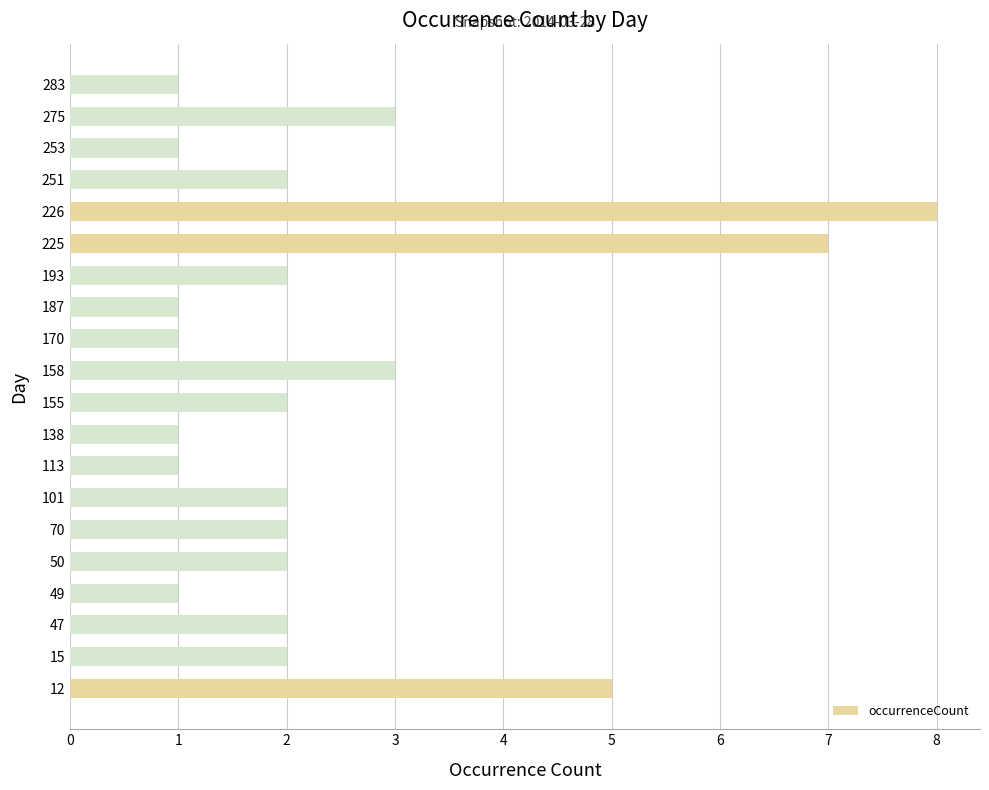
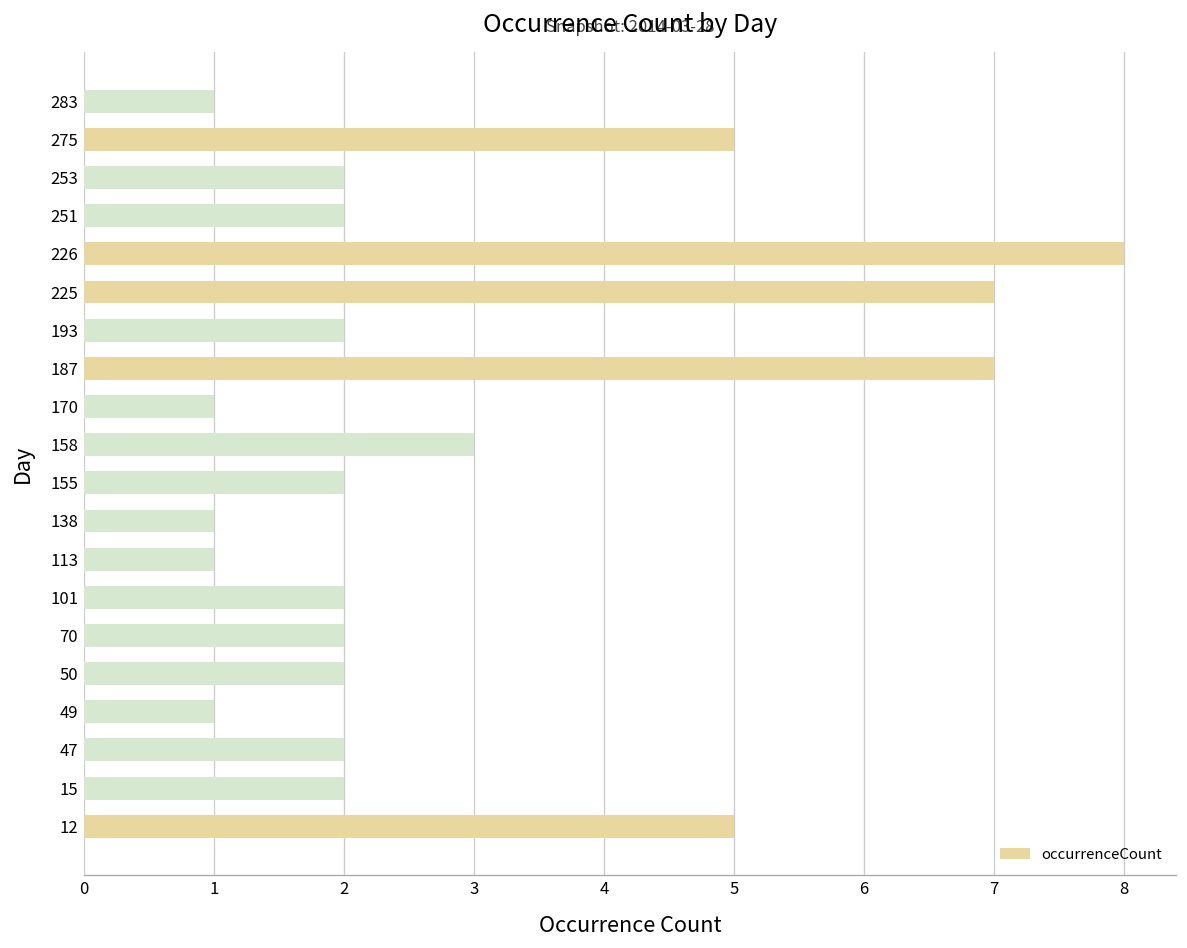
275: 3 -> 5
253: 1 -> 2
187: 1 -> 7
